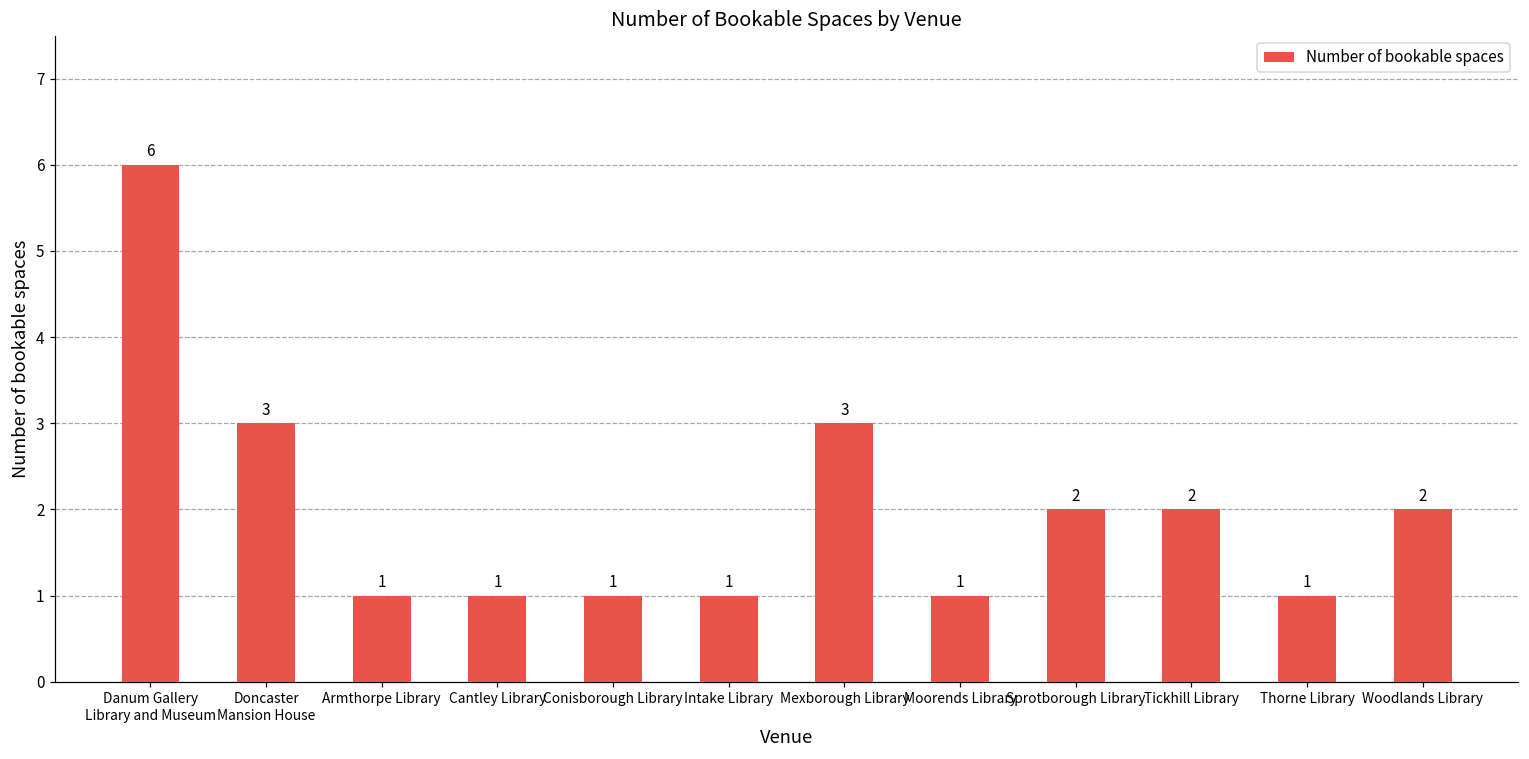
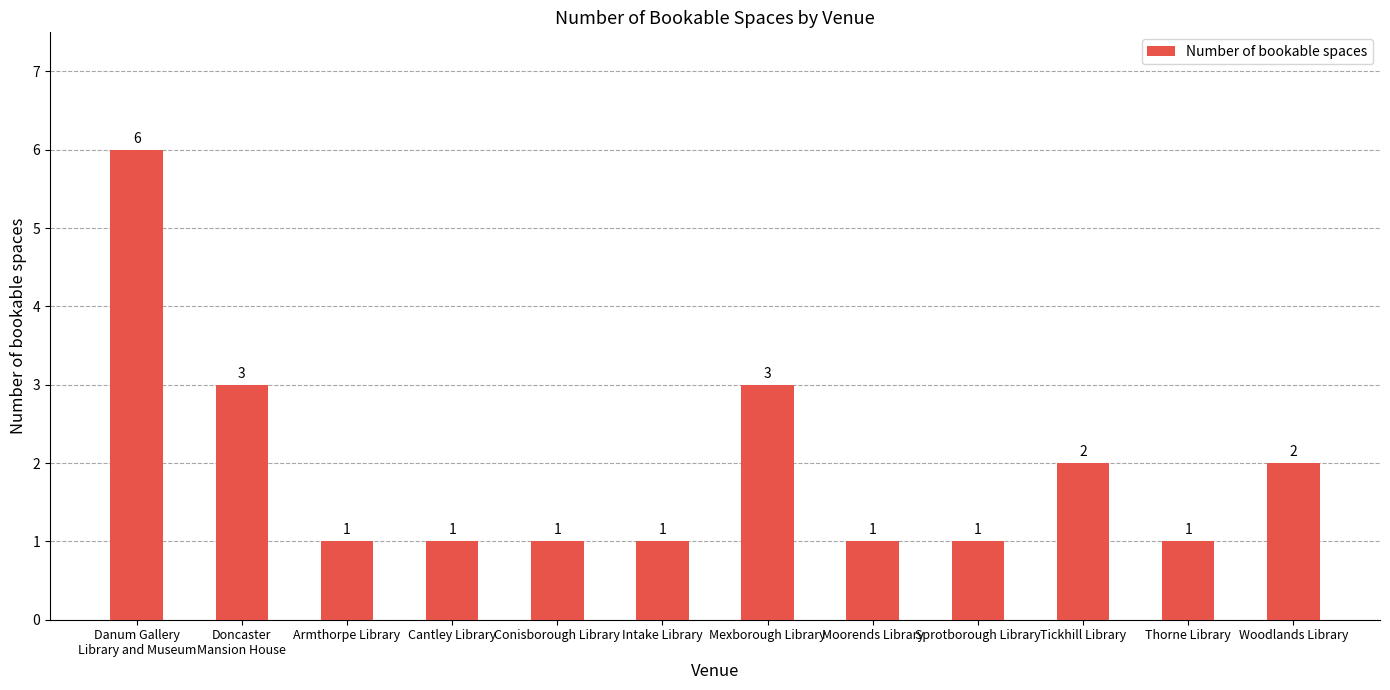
Sprotborough Library: 2 -> 1
